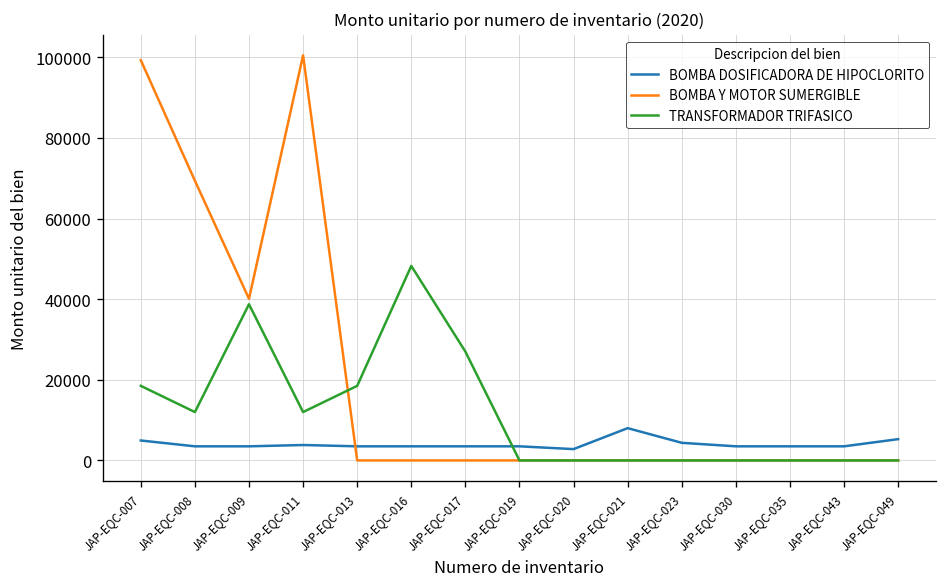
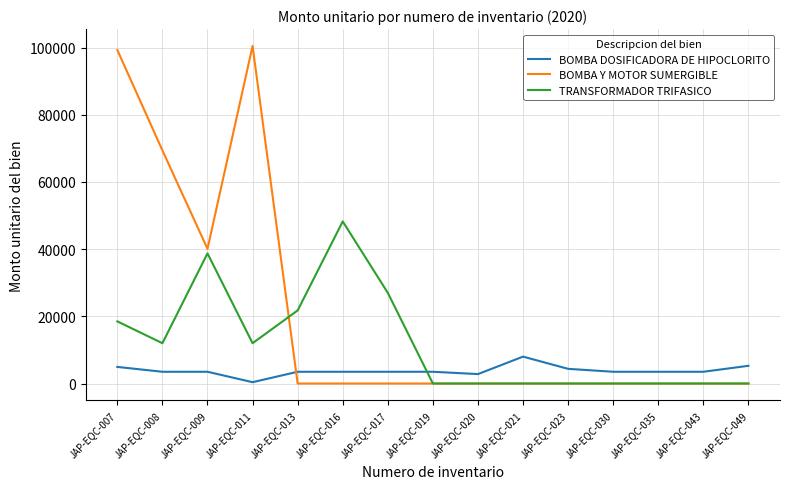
BOMBA DOSIFICADORA DE HIPOCLORITO, JAP-EQC-011: 4000 -> 0
TRANSFORMADOR TRIFASICO, JAP-EQC-013: 19000 -> 22000
